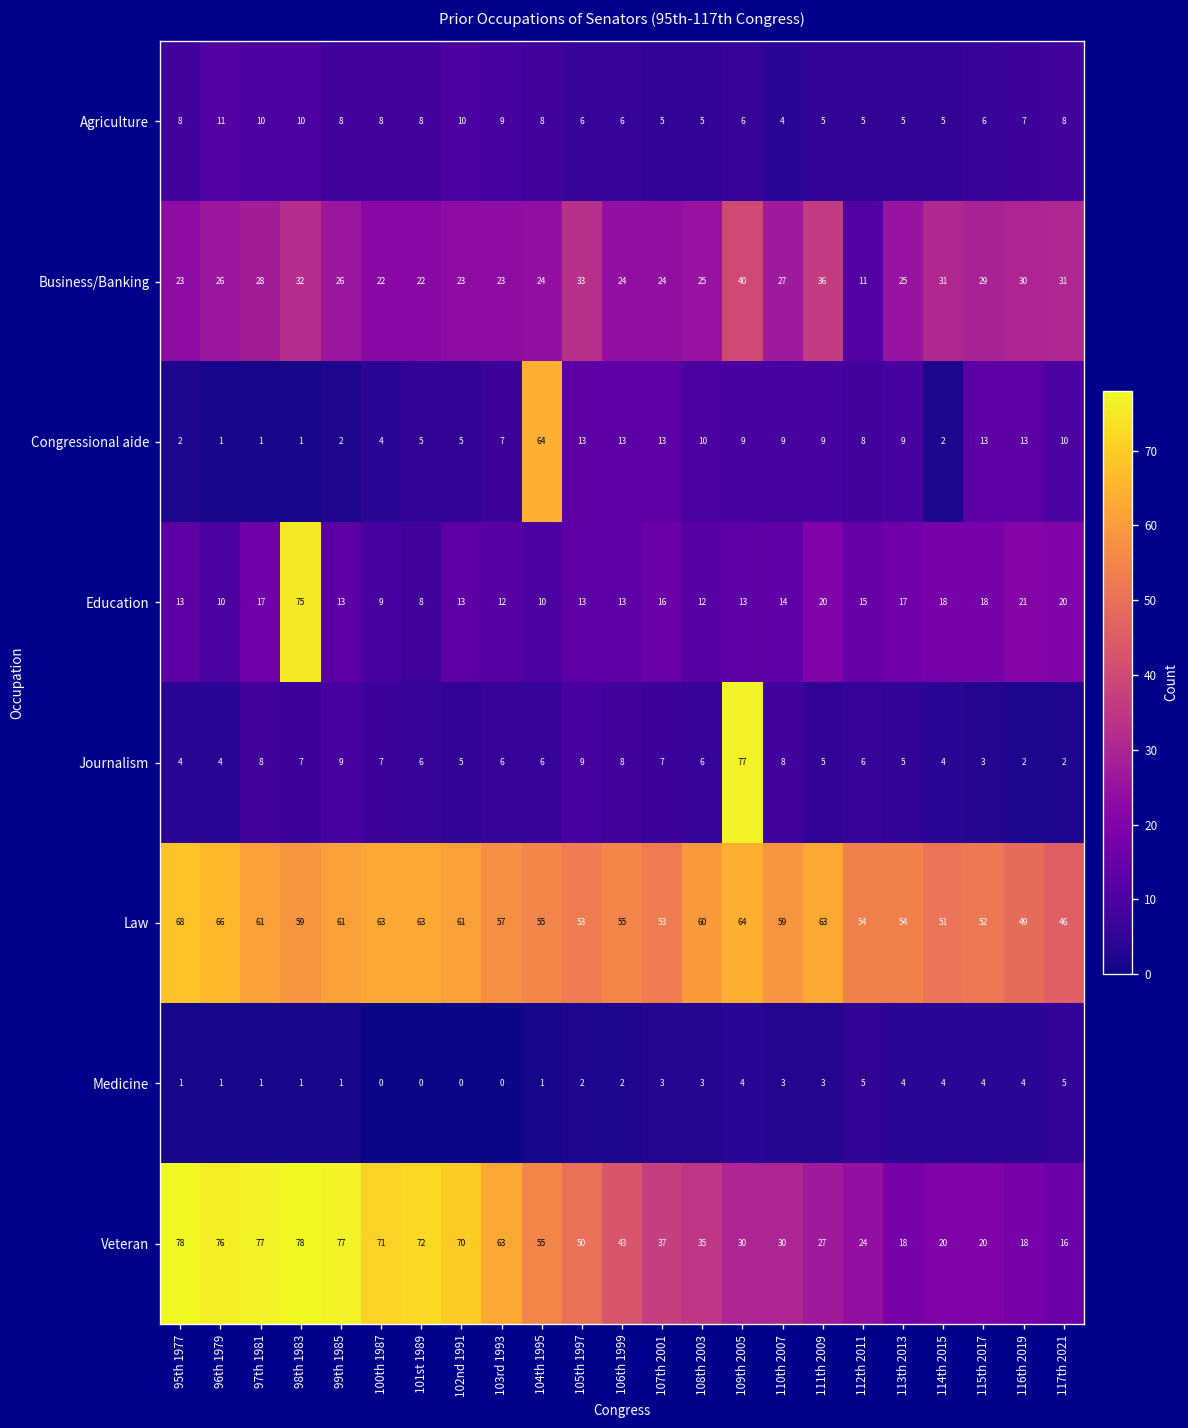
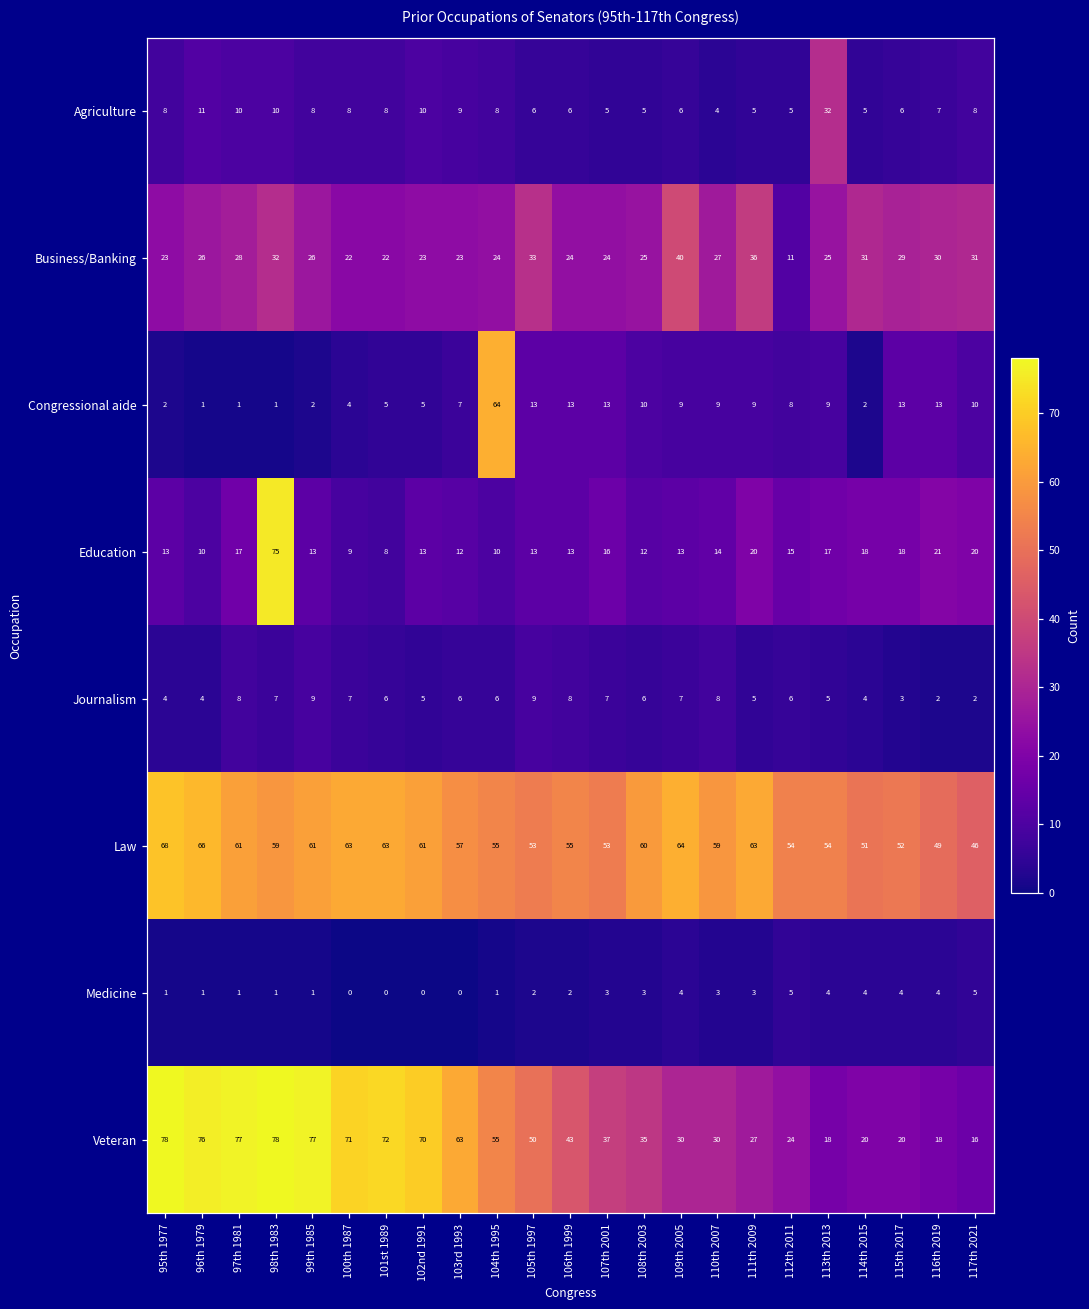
Agriculture, 113th 2013: 5 -> 32
Journalism, 109th 2005: 77 -> 7
